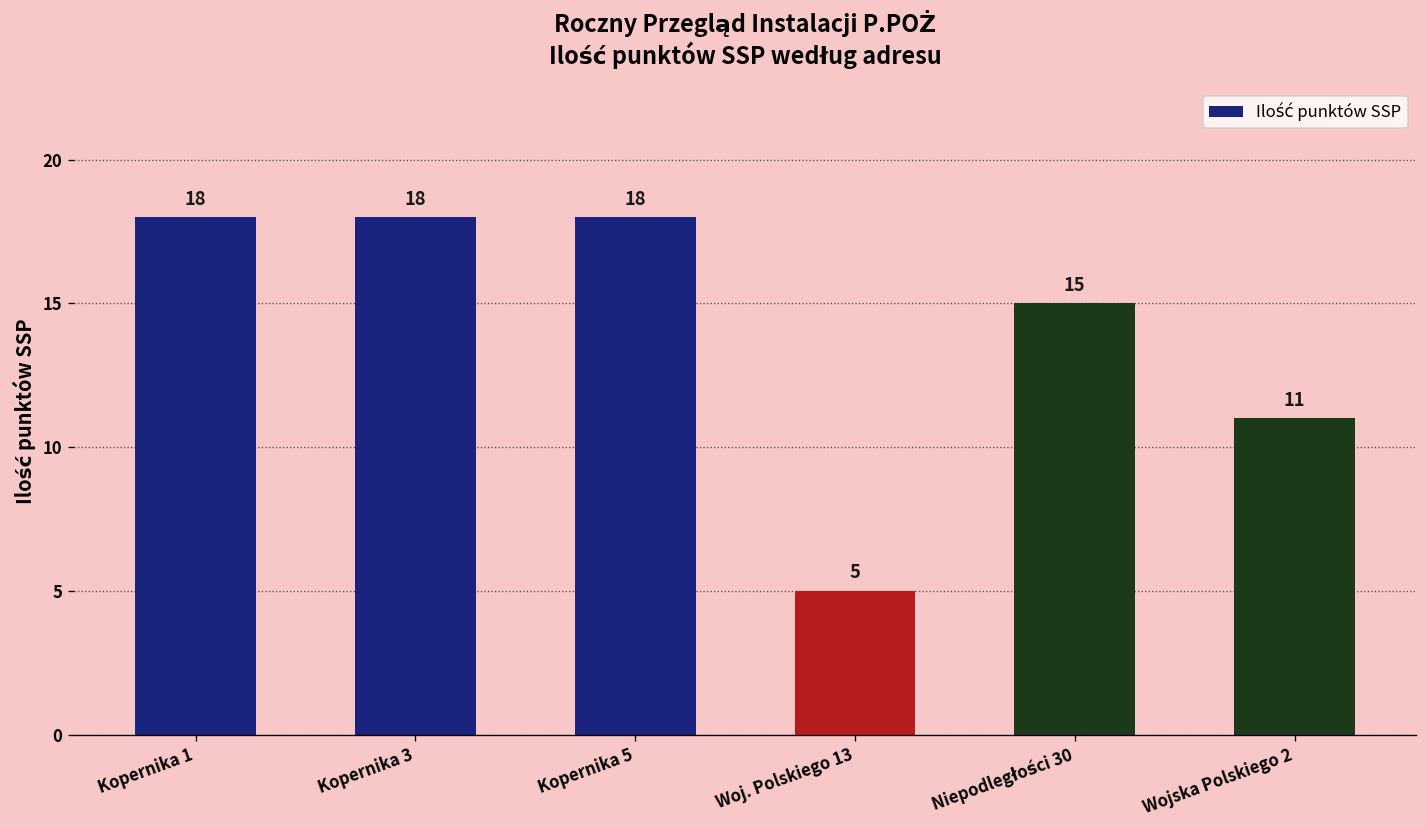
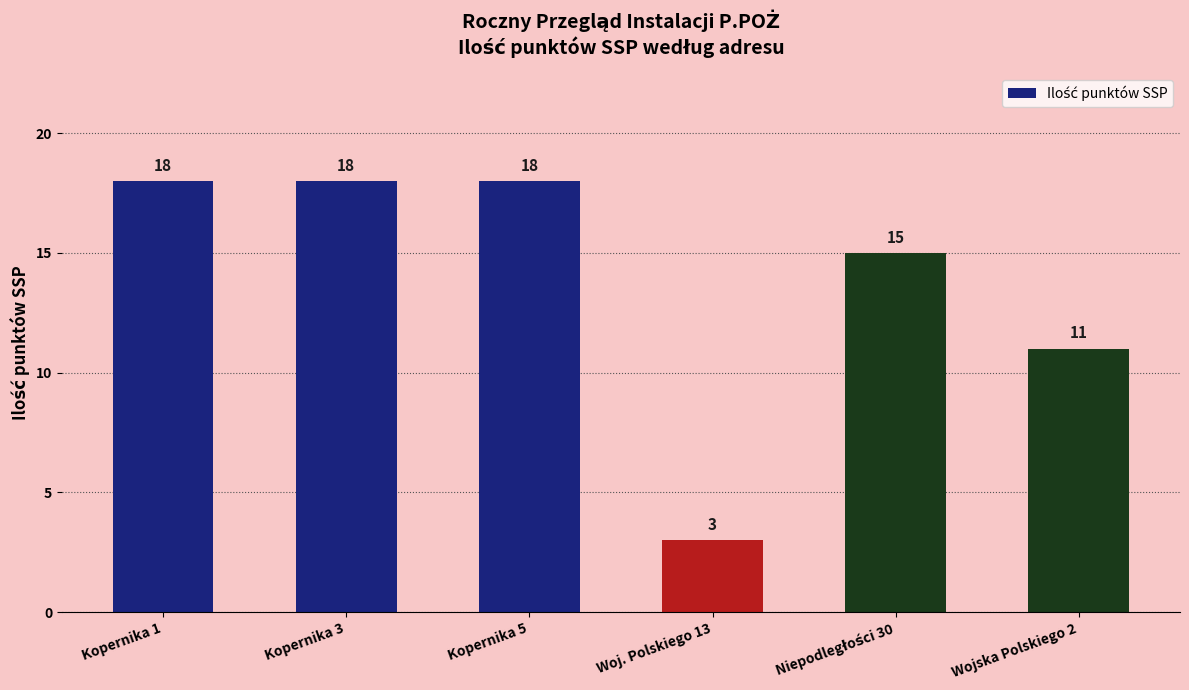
Woj. Polskiego 13: 5 -> 3
